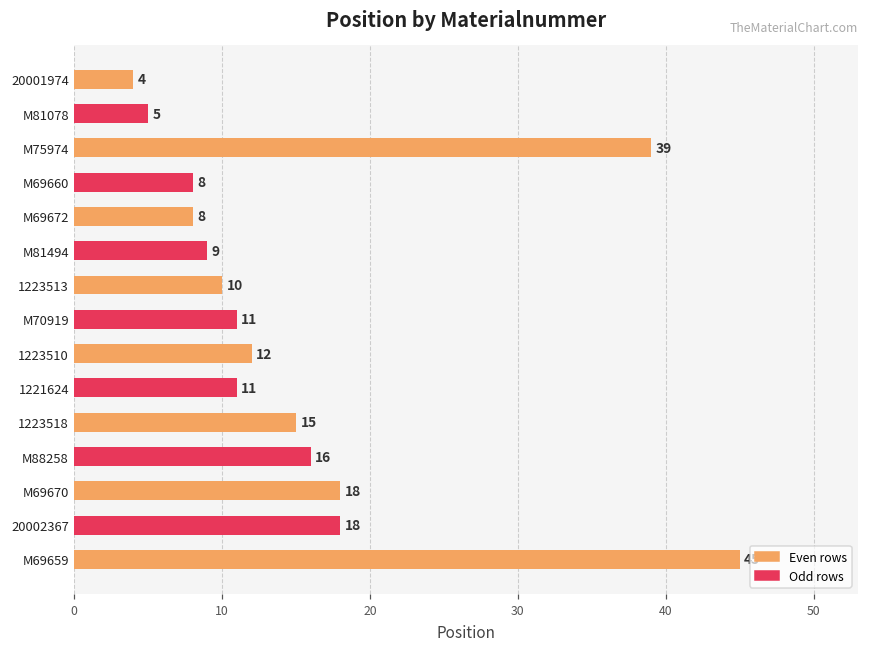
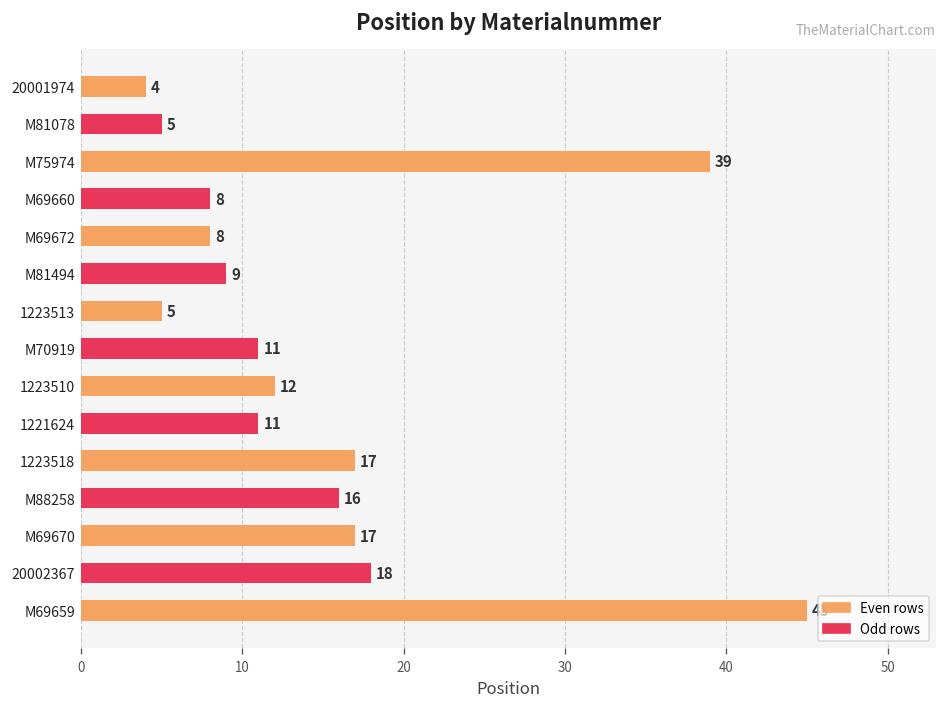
1223513: 10 -> 5
1223518: 15 -> 17
M69670: 18 -> 17
